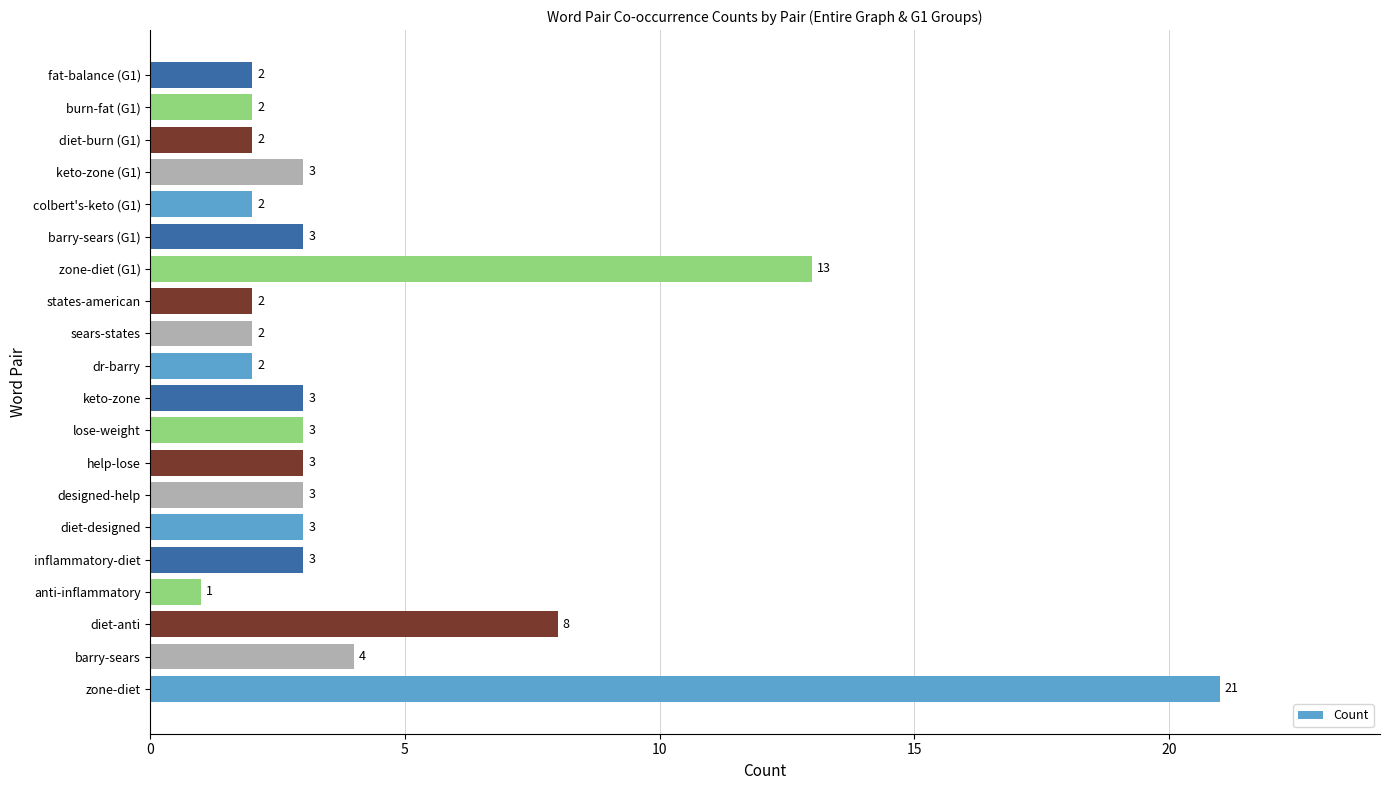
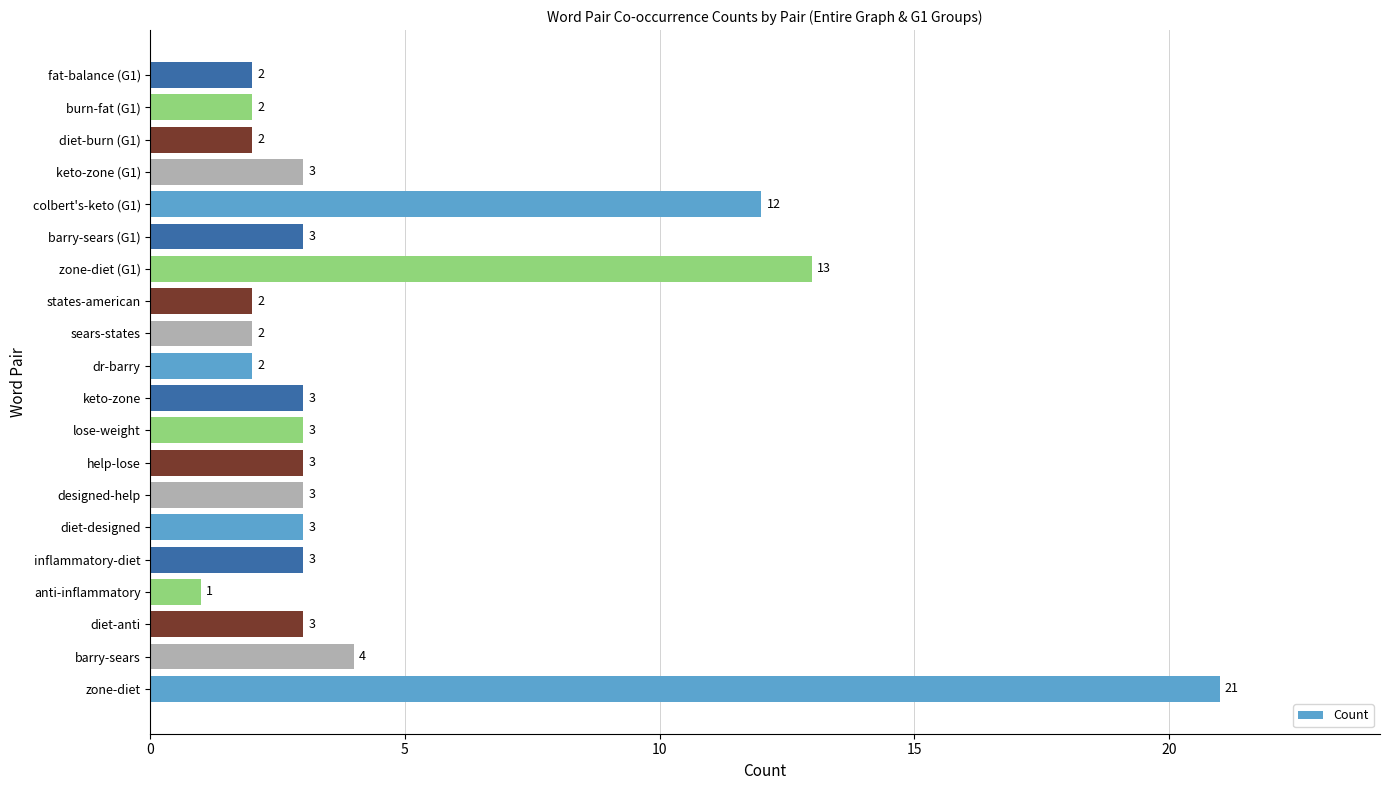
colbert's-keto (G1): 2 -> 12
diet-anti: 8 -> 3
